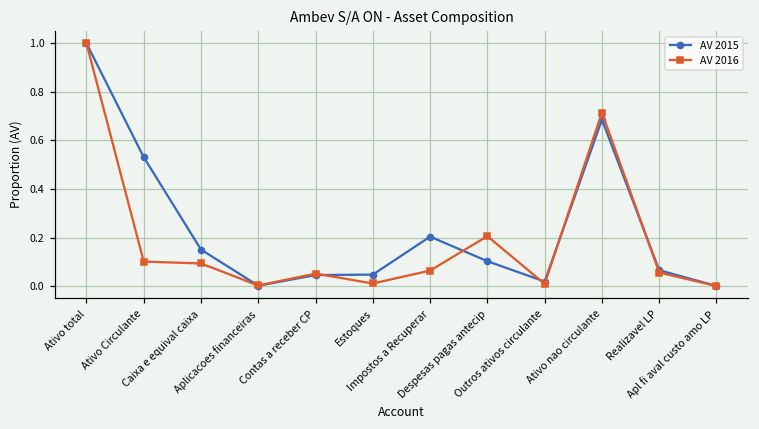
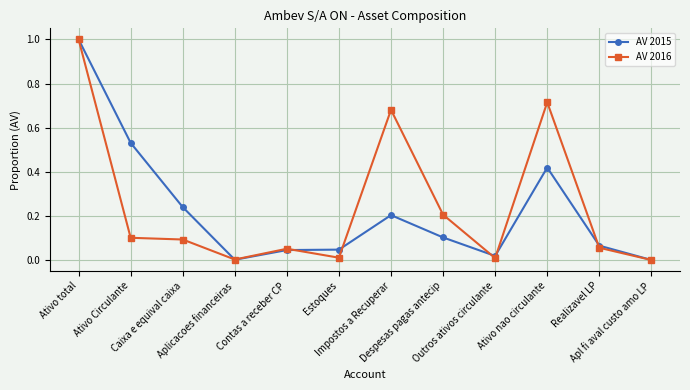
AV 2015, Caixa e equival caixa: 0.15 -> 0.24
AV 2016, Impostos a Recuperar: 0.06 -> 0.68
AV 2015, Ativo nao circulante: 0.69 -> 0.42
